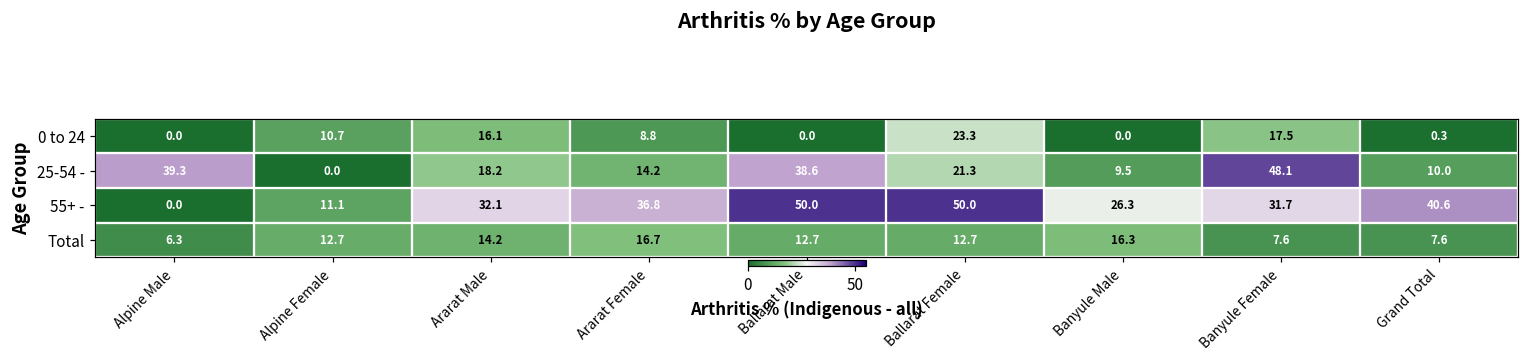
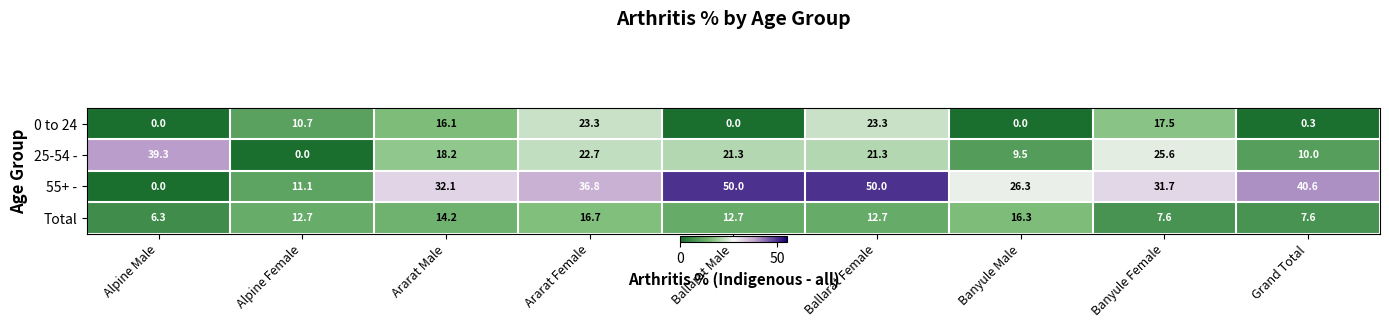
0 to 24, Ararat Female: 8.8 -> 23.3
25-54 -, Ararat Female: 14.2 -> 22.7
25-54 -, Ballarat Male: 38.6 -> 21.3
25-54 -, Banyule Female: 48.1 -> 25.6
